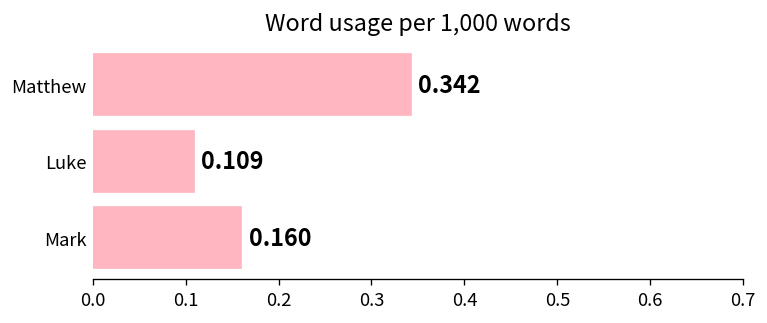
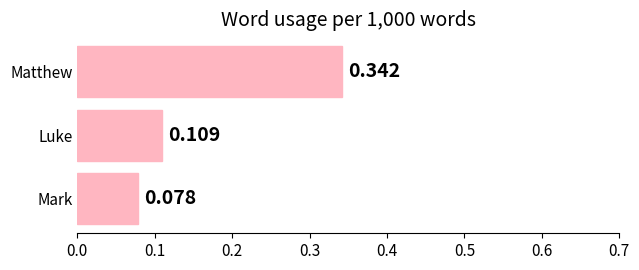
Mark: 0.160 -> 0.078
